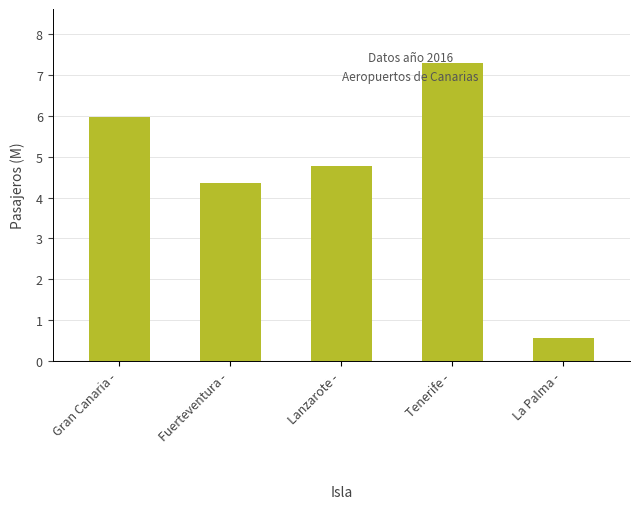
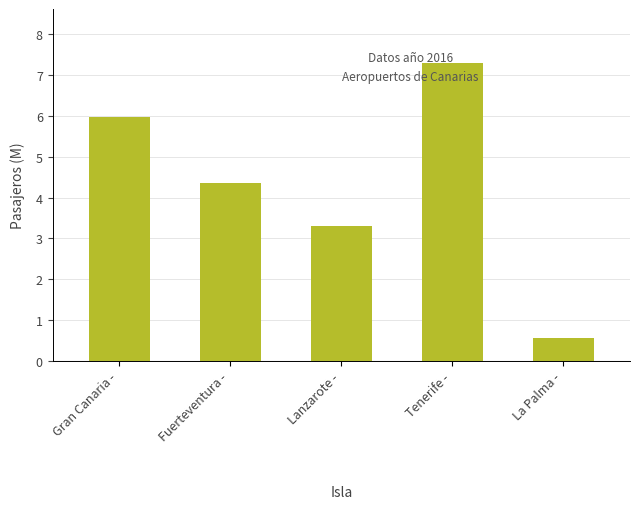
Lanzarote -: 4.8 -> 3.3
